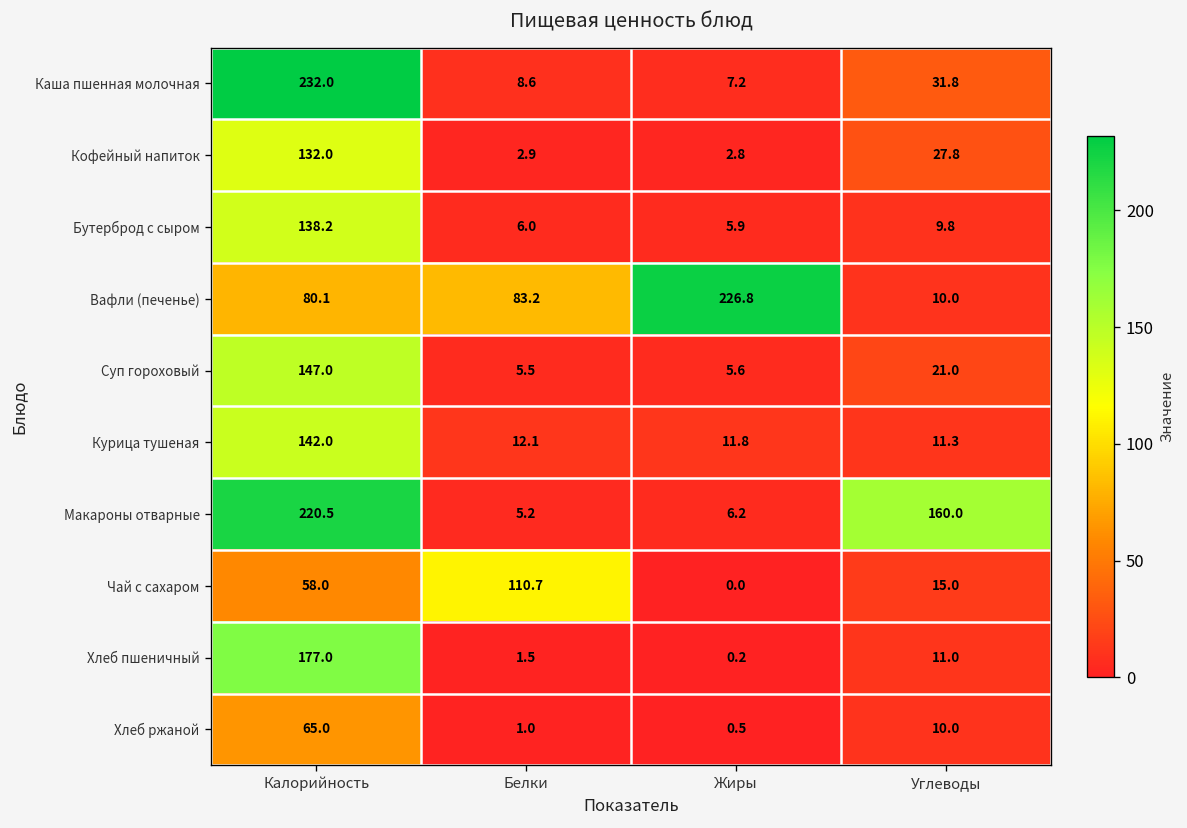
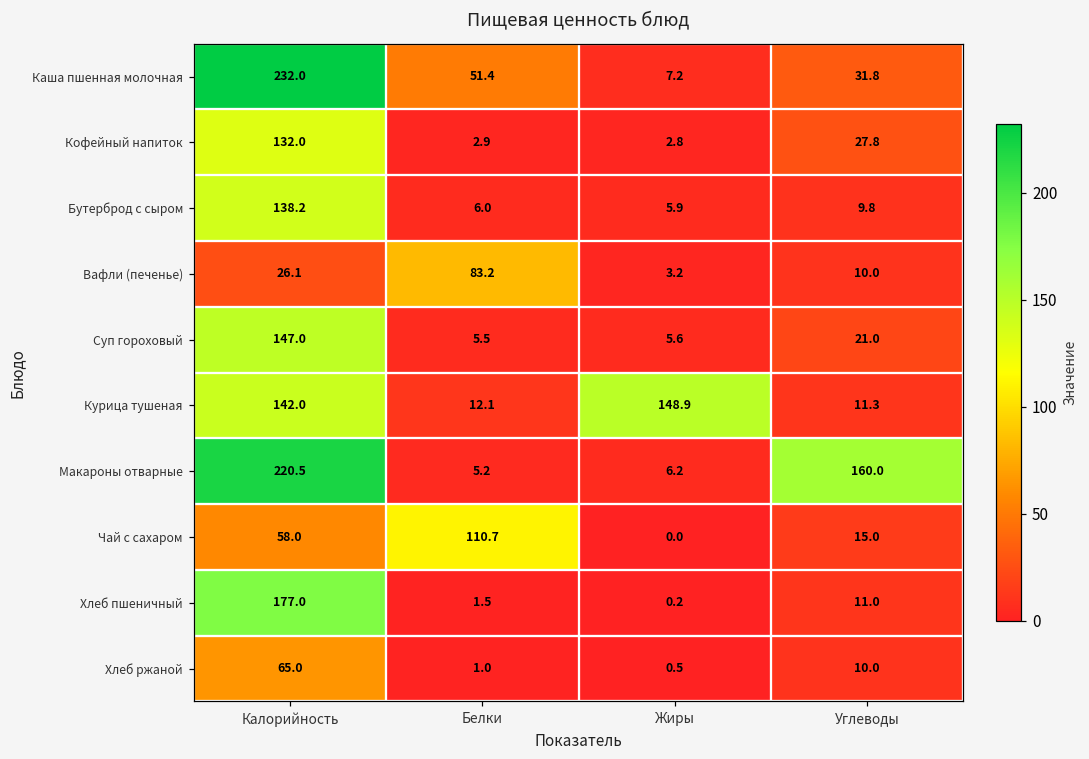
Каша пшенная молочная, Белки: 8.6 -> 51.4
Вафли (печенье), Калорийность: 80.1 -> 26.1
Вафли (печенье), Жиры: 226.8 -> 3.2
Курица тушеная, Жиры: 11.8 -> 148.9
